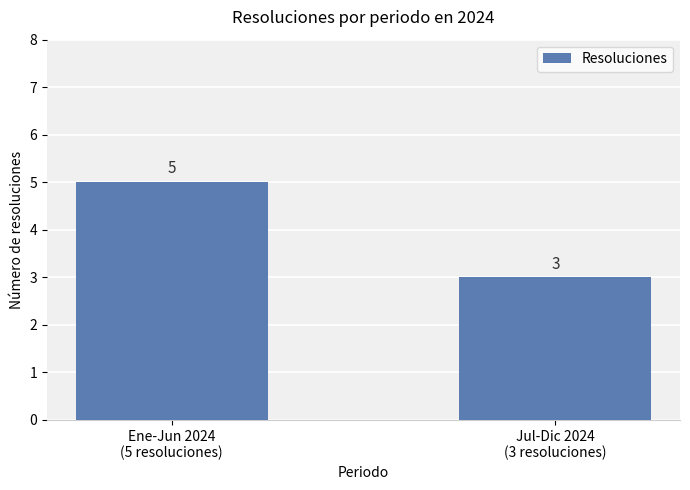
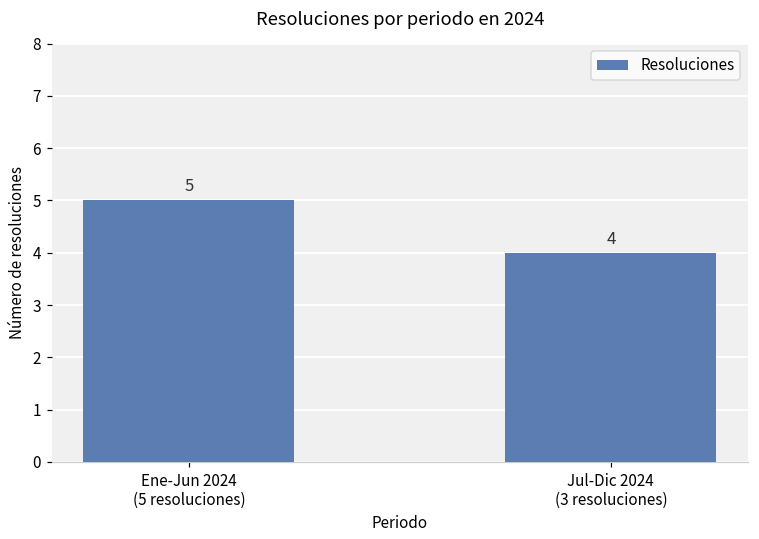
Jul-Dic 2024 (3 resoluciones): 3 -> 4
